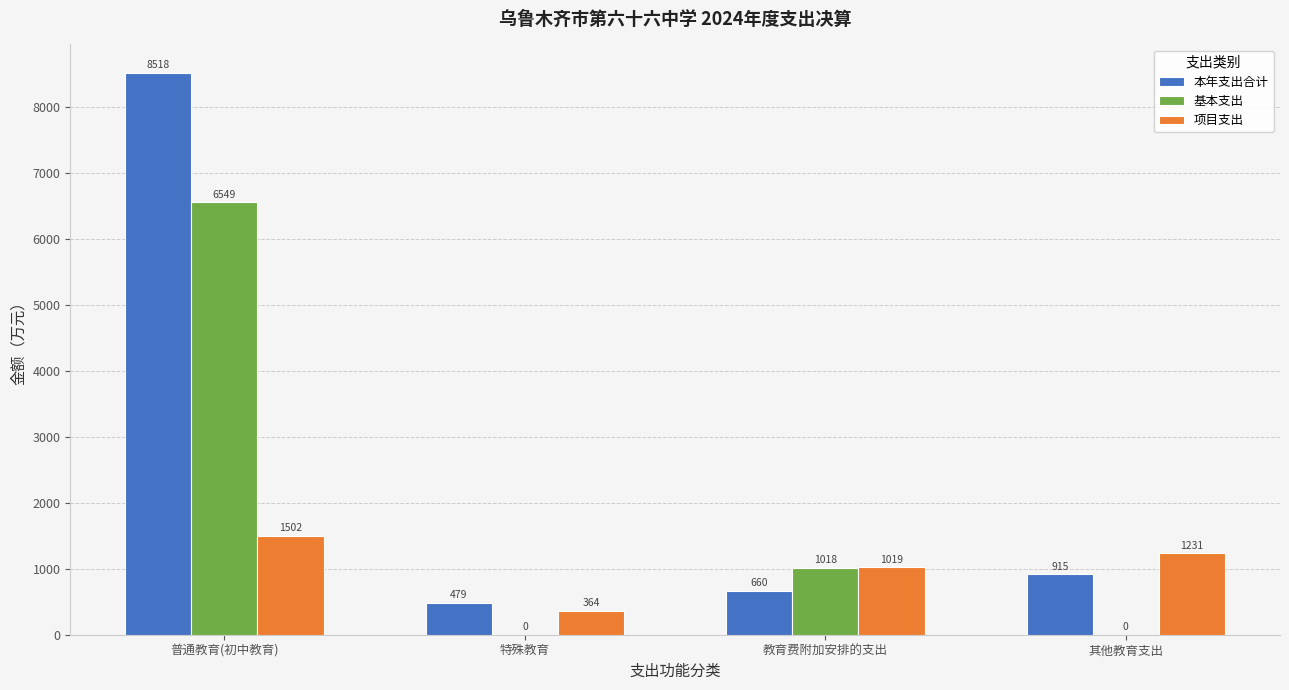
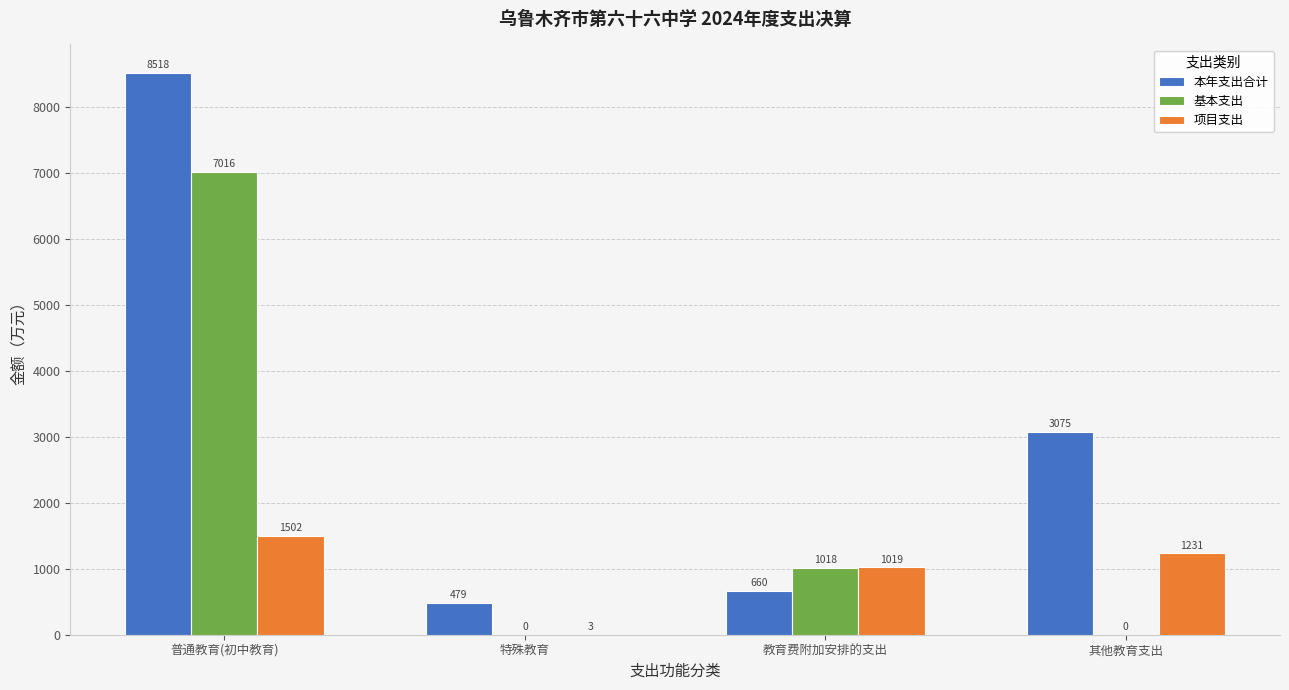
基本支出, 普通教育(初中教育): 6549 -> 7016
项目支出, 特殊教育: 364 -> 3
本年支出合计, 其他教育支出: 915 -> 3075
